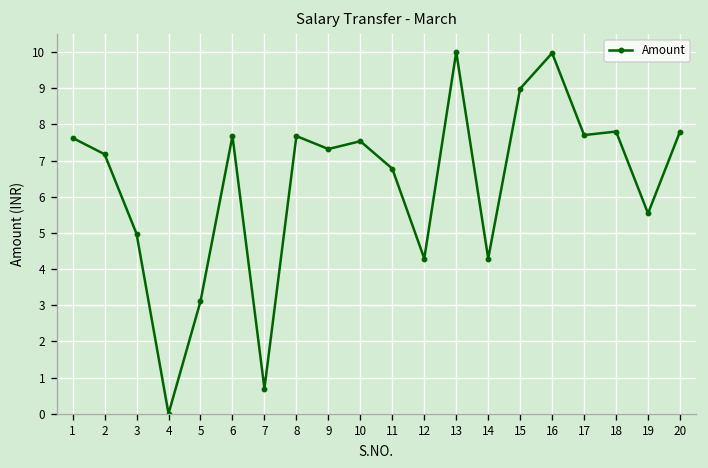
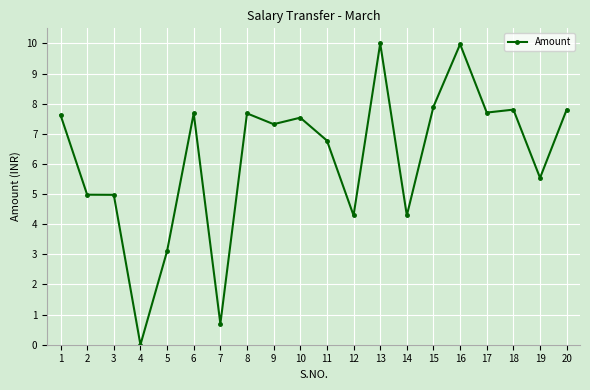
2: 7.2 -> 5.0
15: 9.0 -> 7.9
